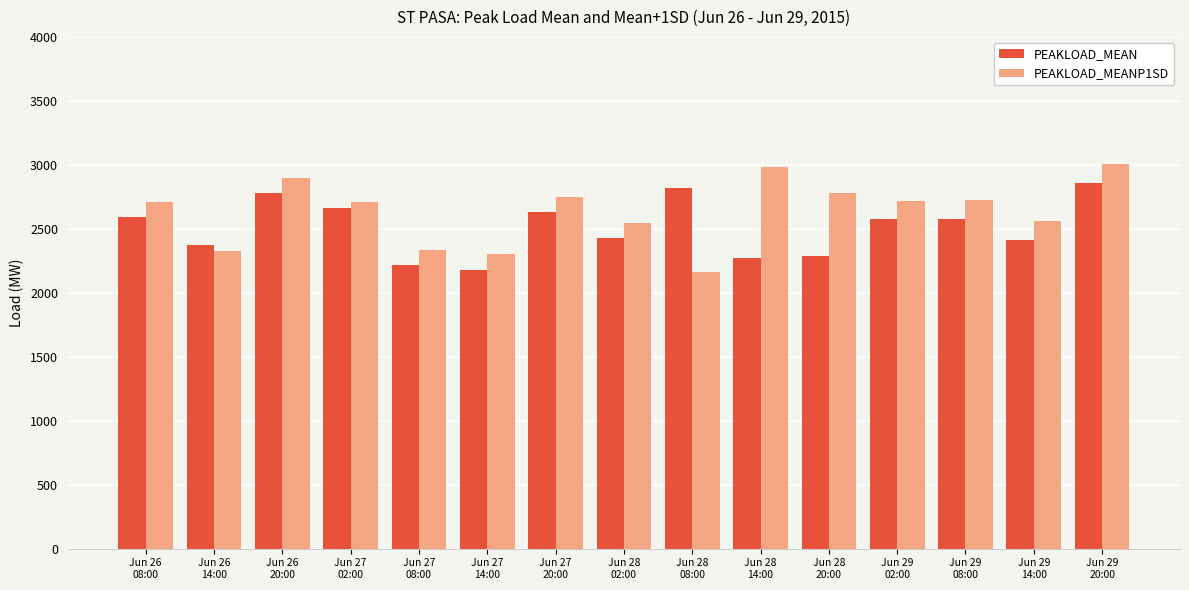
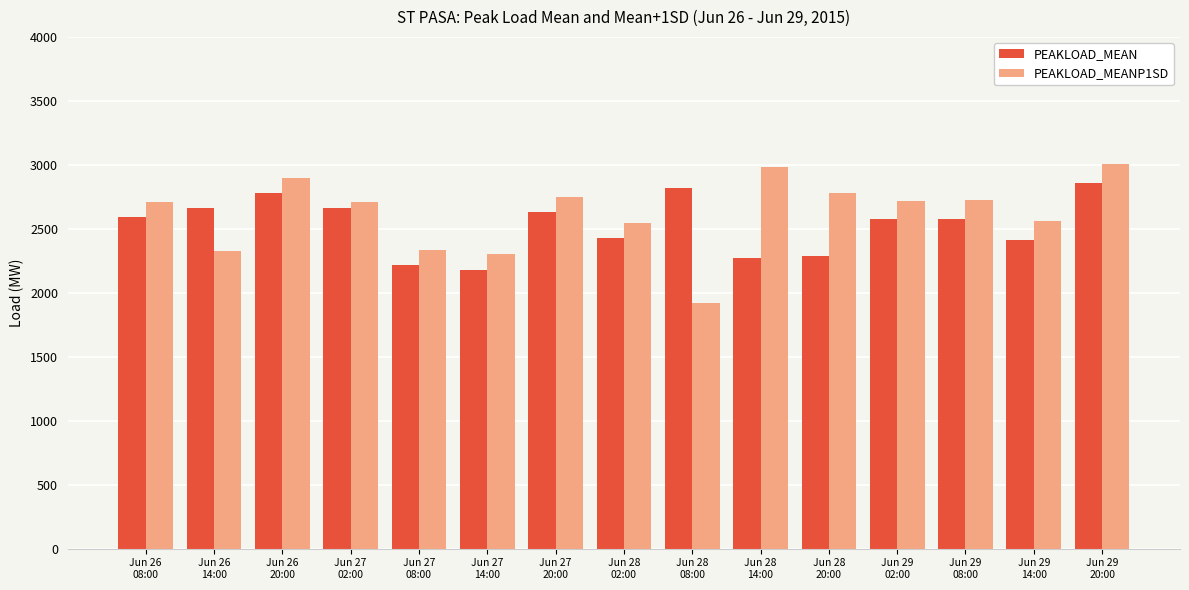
PEAKLOAD_MEAN, Jun 26 14:00: 2380 -> 2660
PEAKLOAD_MEANP1SD, Jun 28 08:00: 2170 -> 1920
